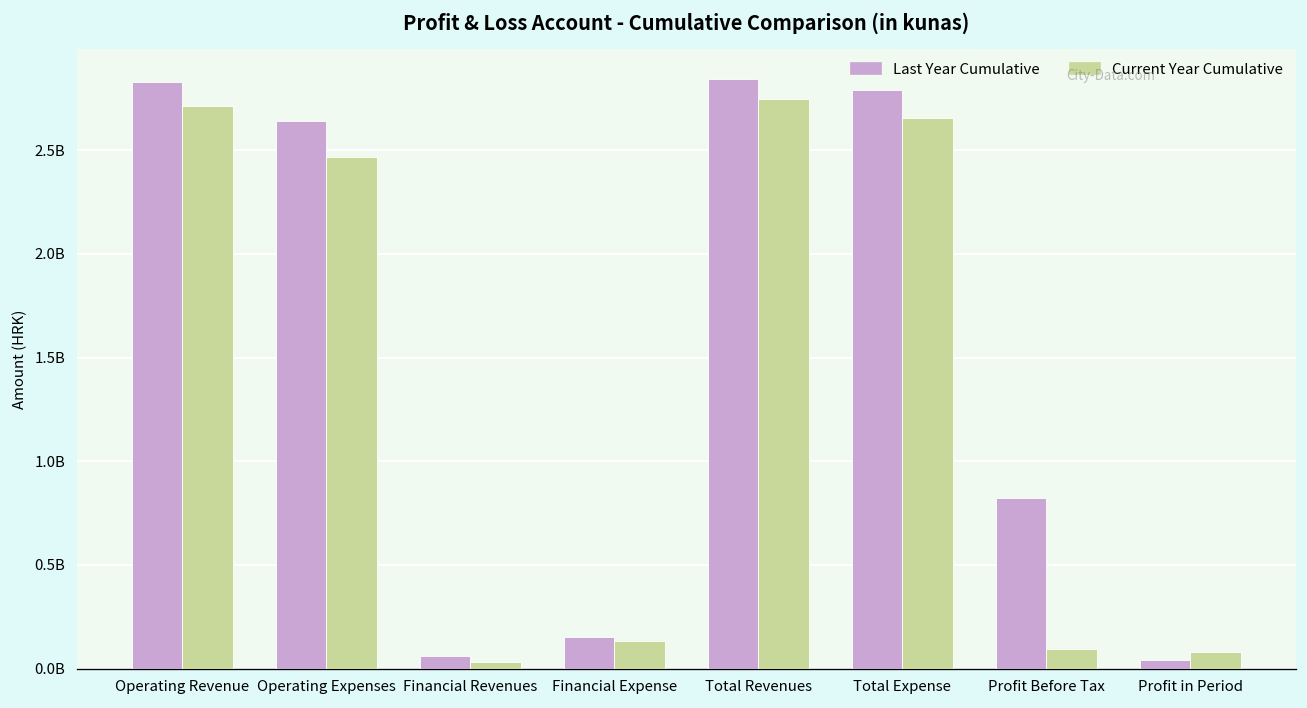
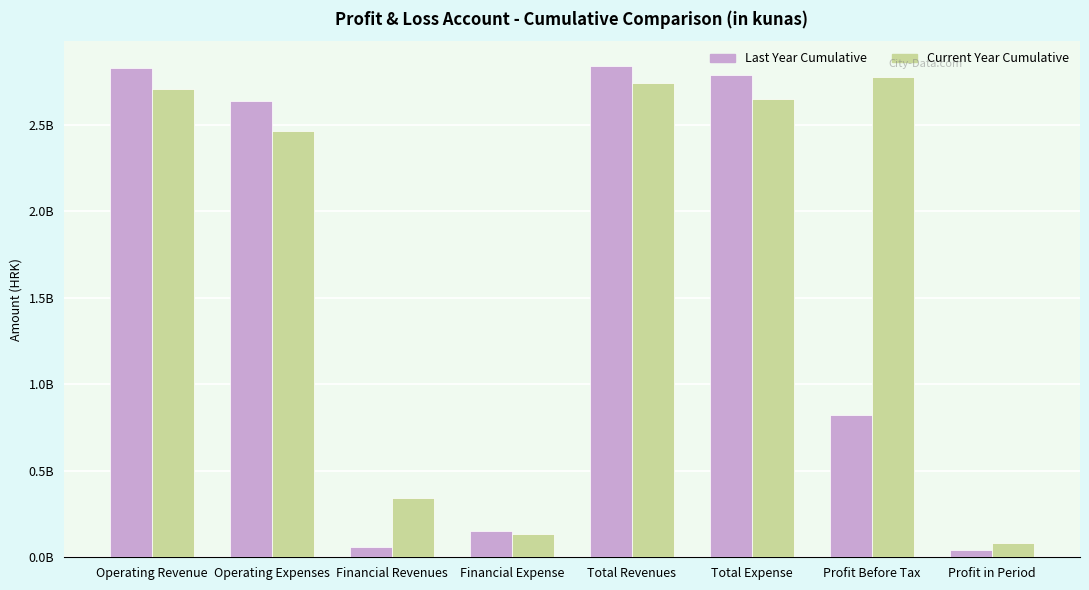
Current Year Cumulative, Financial Revenues: 30000000 -> 350000000
Current Year Cumulative, Profit Before Tax: 90000000 -> 2780000000
